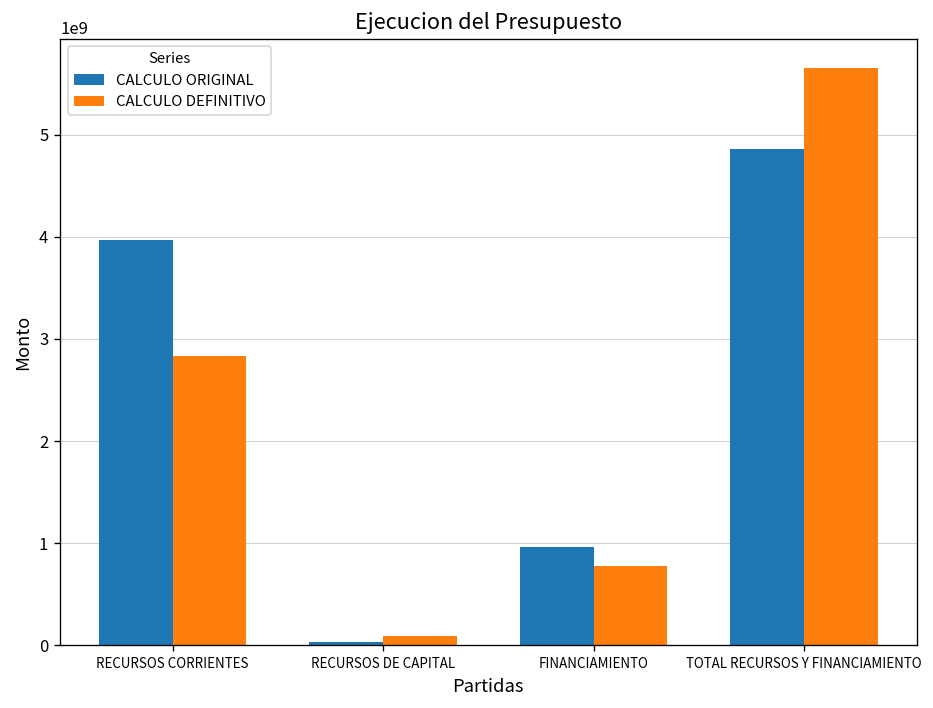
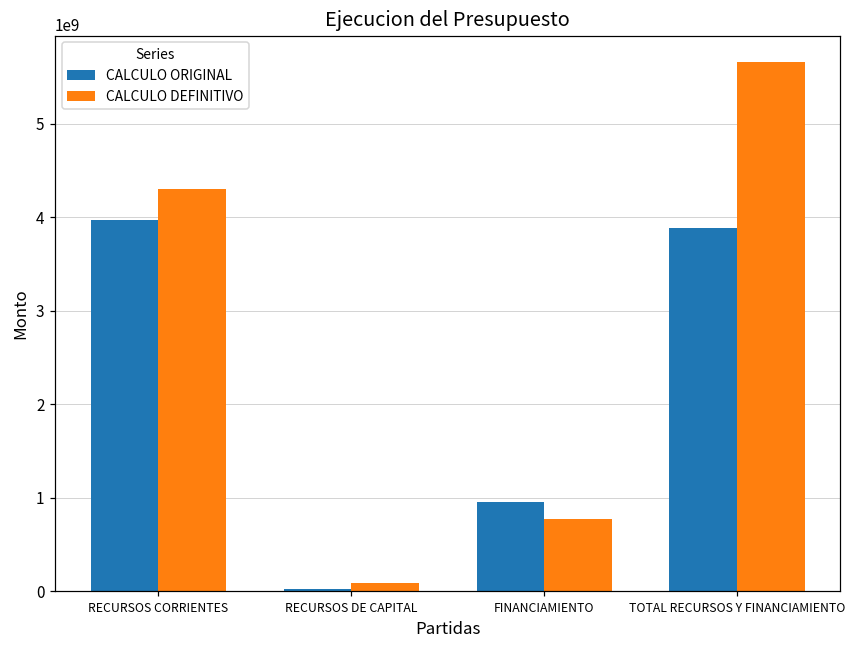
CALCULO DEFINITIVO, RECURSOS CORRIENTES: 2800000000 -> 4300000000
CALCULO ORIGINAL, TOTAL RECURSOS Y FINANCIAMIENTO: 4900000000 -> 3900000000
